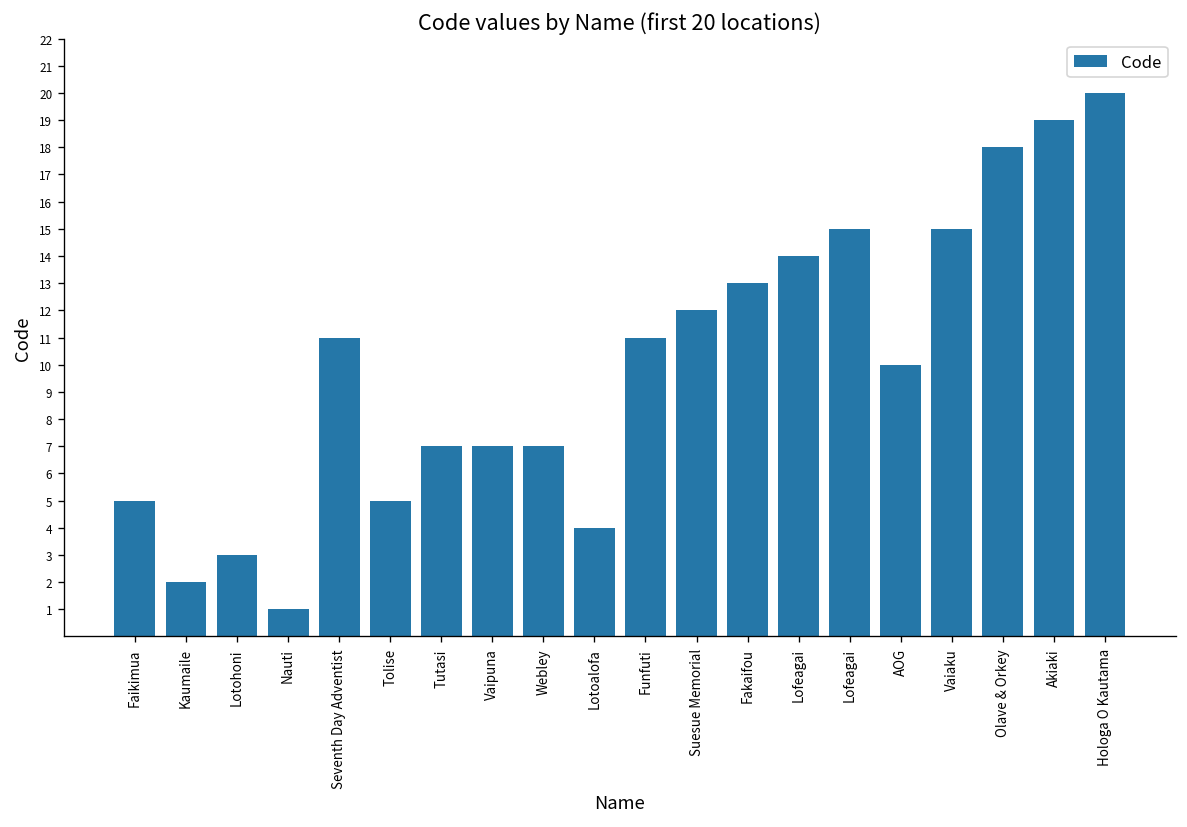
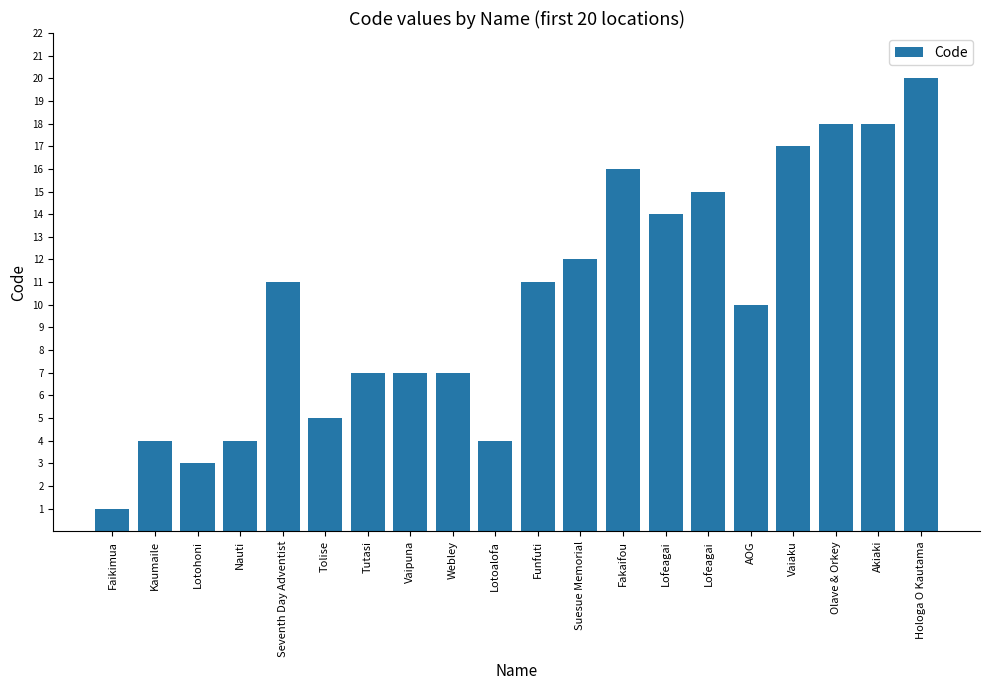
Faikimua: 5 -> 1
Kaumaile: 2 -> 4
Nauti: 1 -> 4
Fakaifou: 13 -> 16
Vaiaku: 15 -> 17
Akiaki: 19 -> 18
